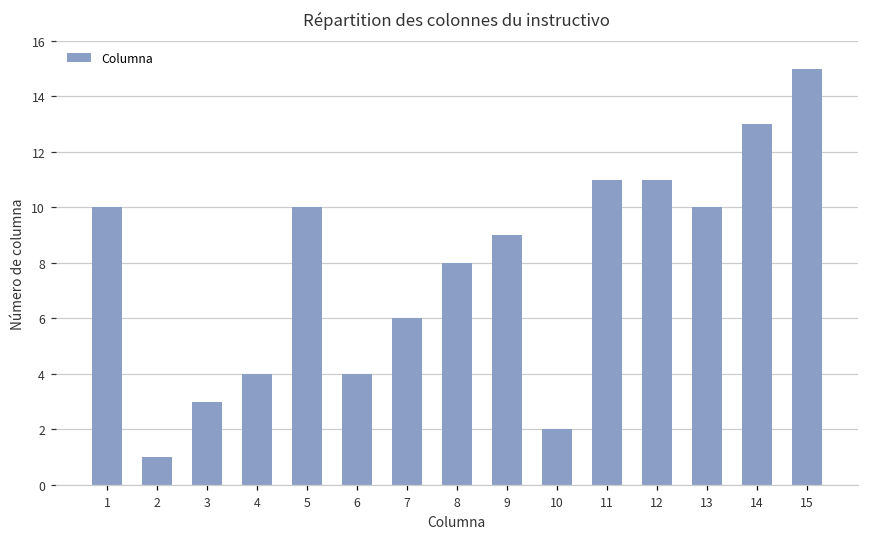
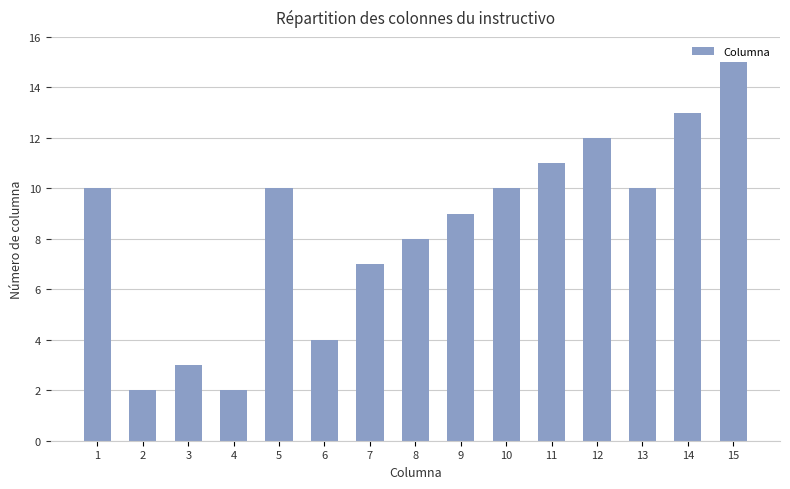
2: 1 -> 2
4: 4 -> 2
7: 6 -> 7
10: 2 -> 10
12: 11 -> 12
